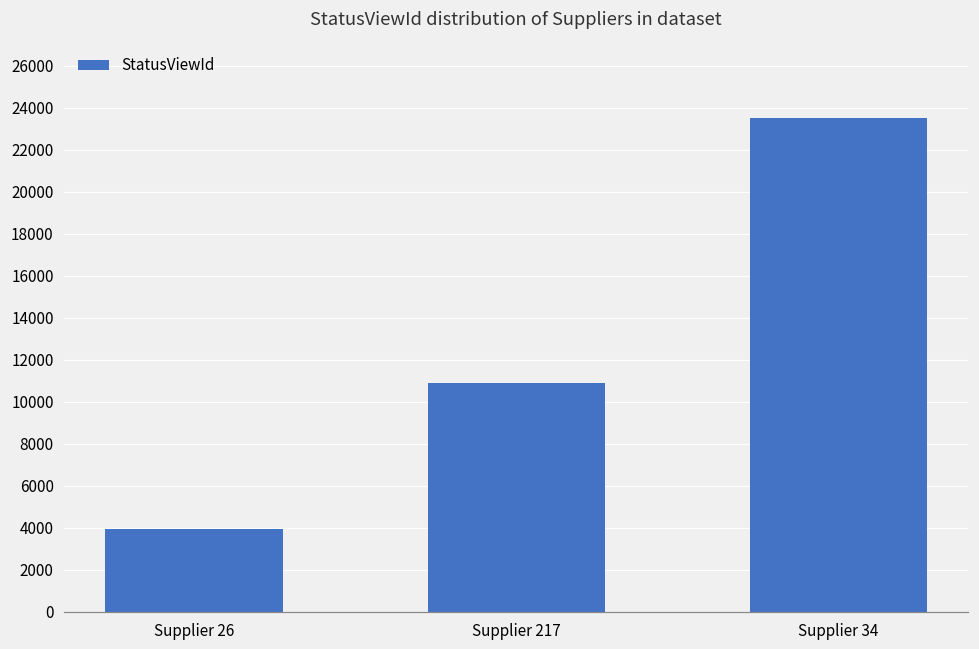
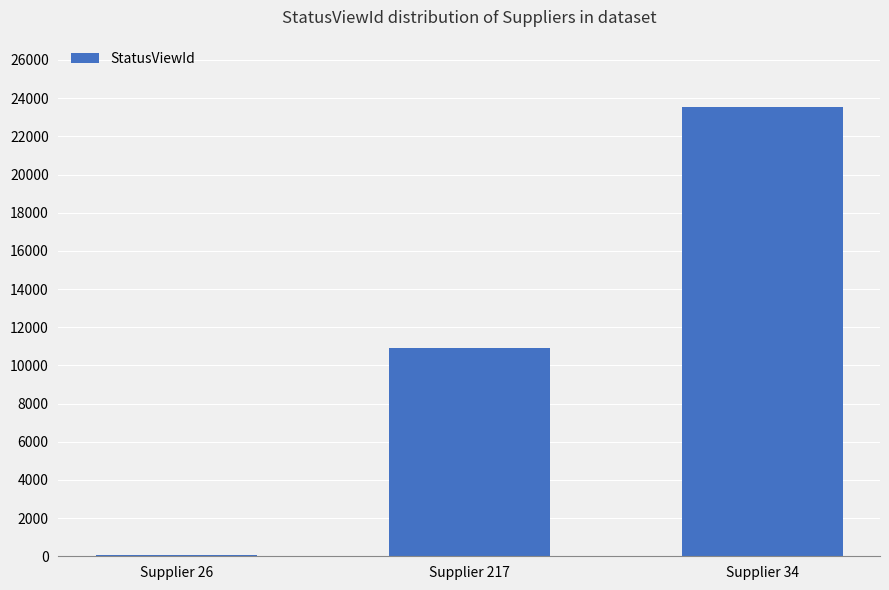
Supplier 26: 3900 -> 0
